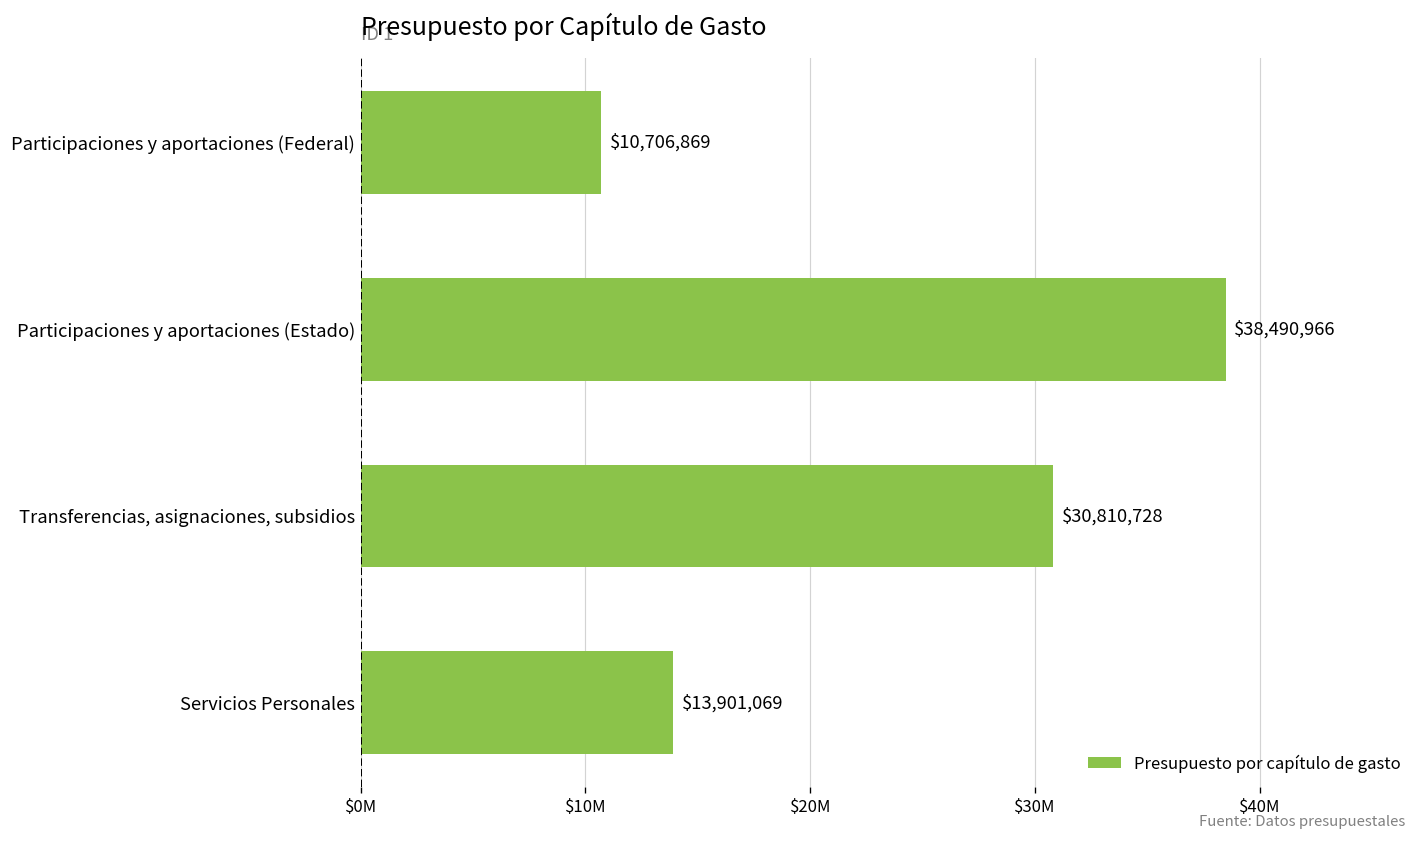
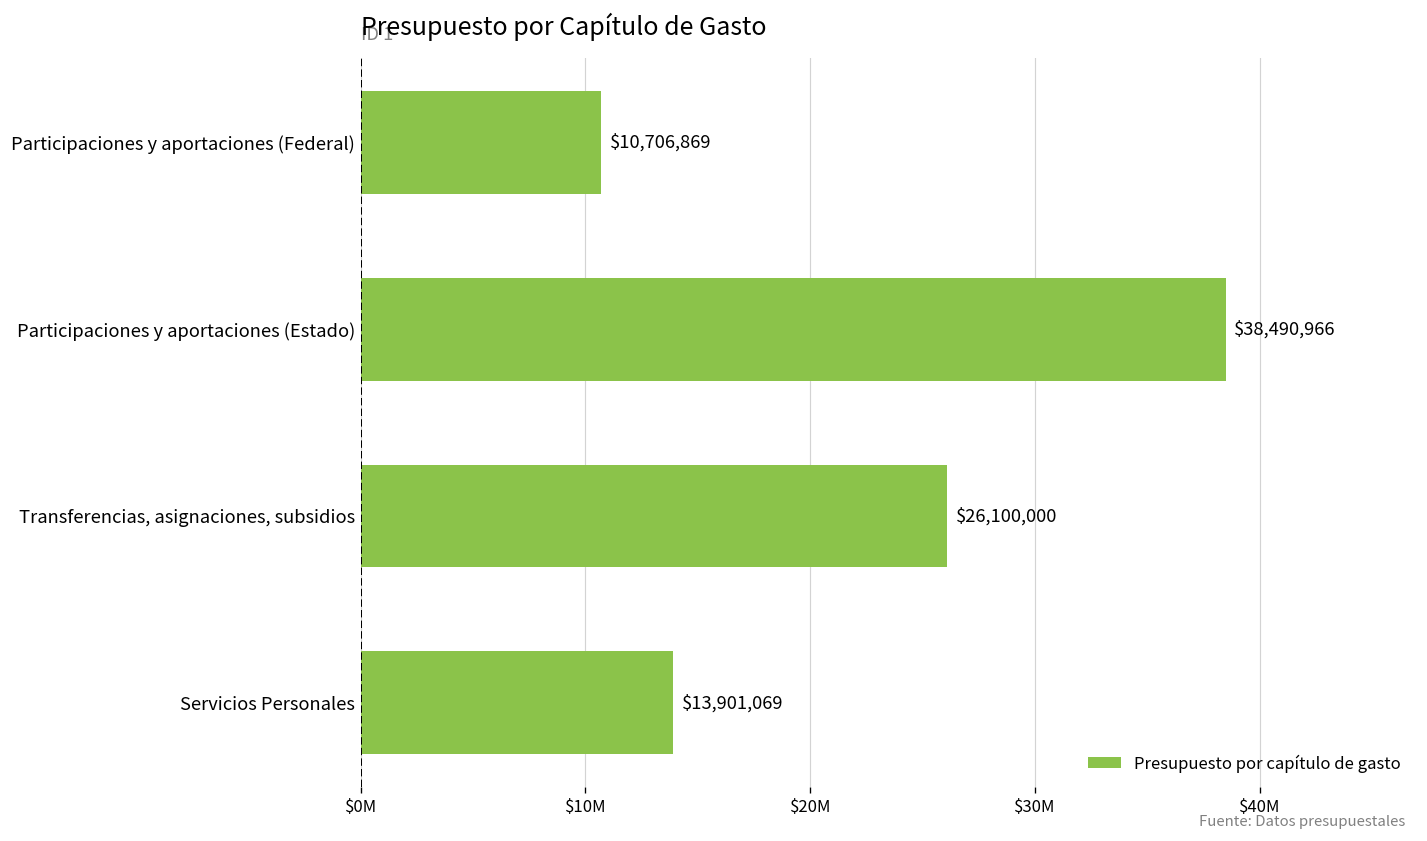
Transferencias, asignaciones, subsidios: $30,810,728 -> $26,100,000
